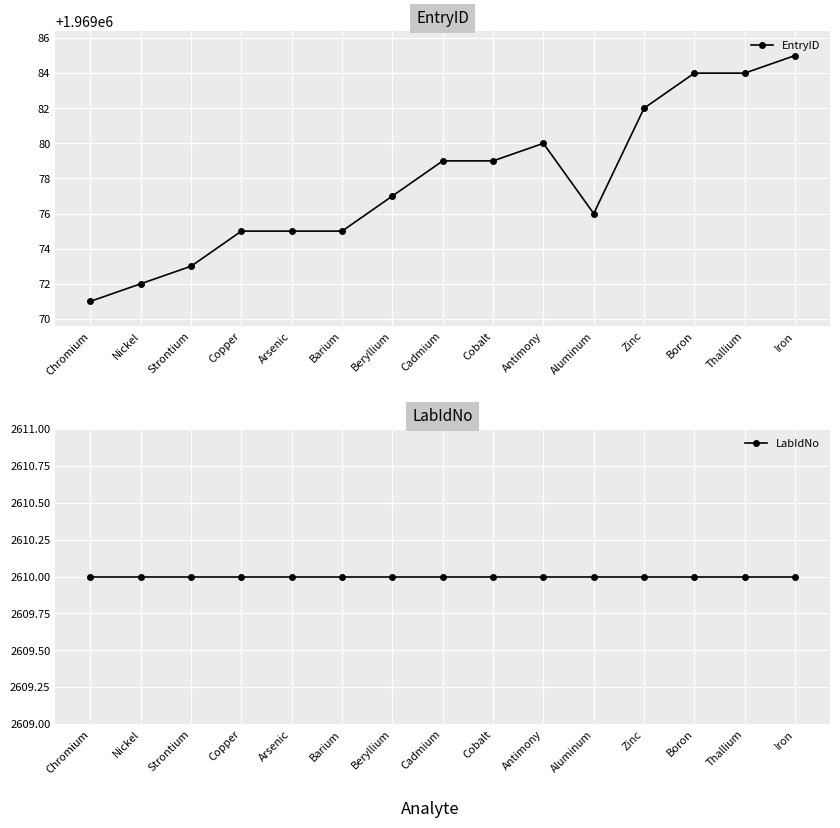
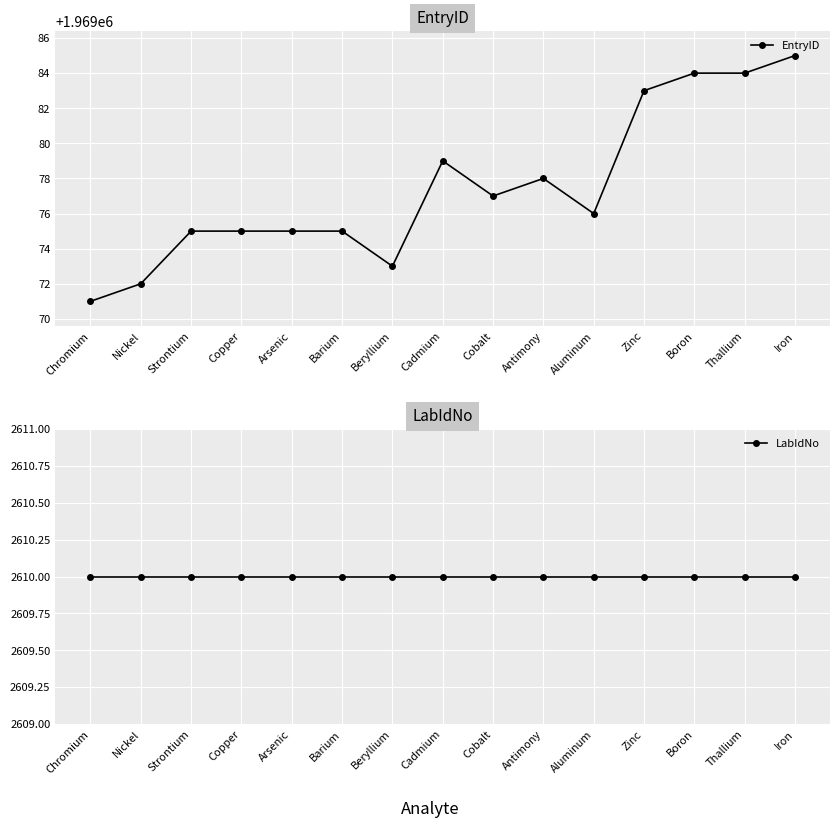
EntryID, Strontium: 1969073 -> 1969075
EntryID, Beryllium: 1969077 -> 1969073
EntryID, Cobalt: 1969079 -> 1969077
EntryID, Antimony: 1969080 -> 1969078
EntryID, Zinc: 1969082 -> 1969083
